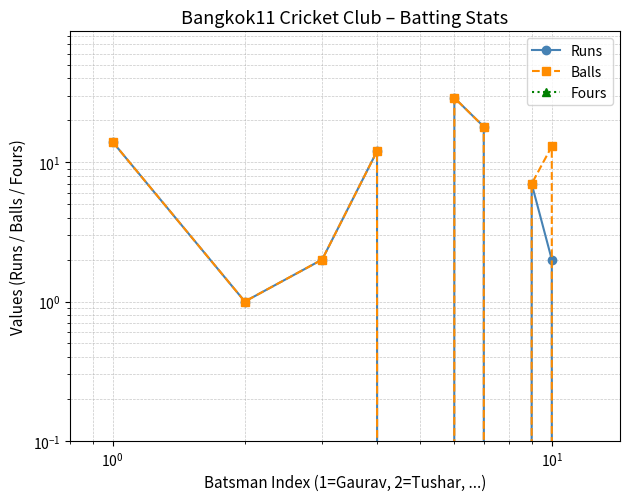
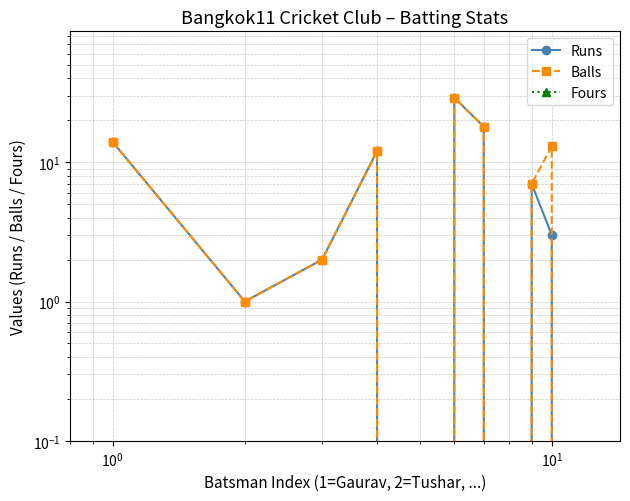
Runs, 10^1: 2 -> 3
